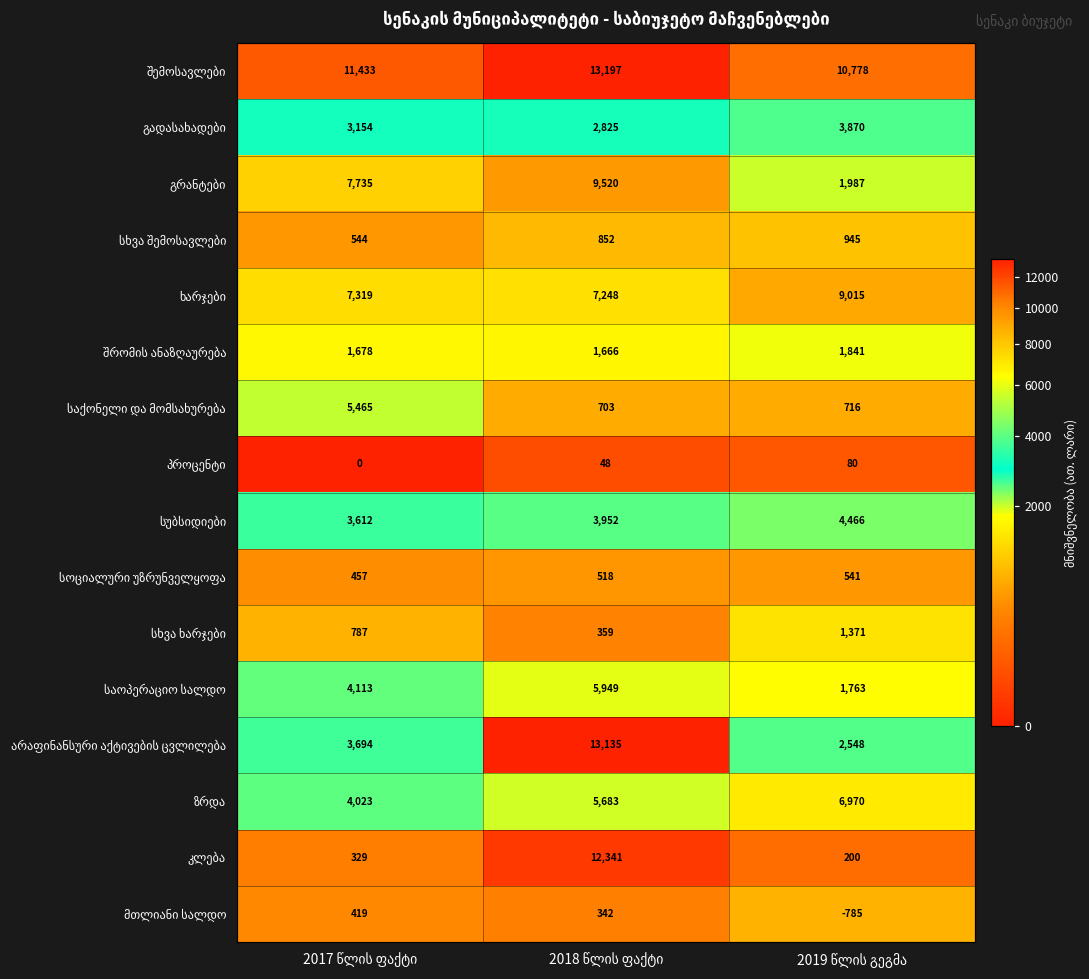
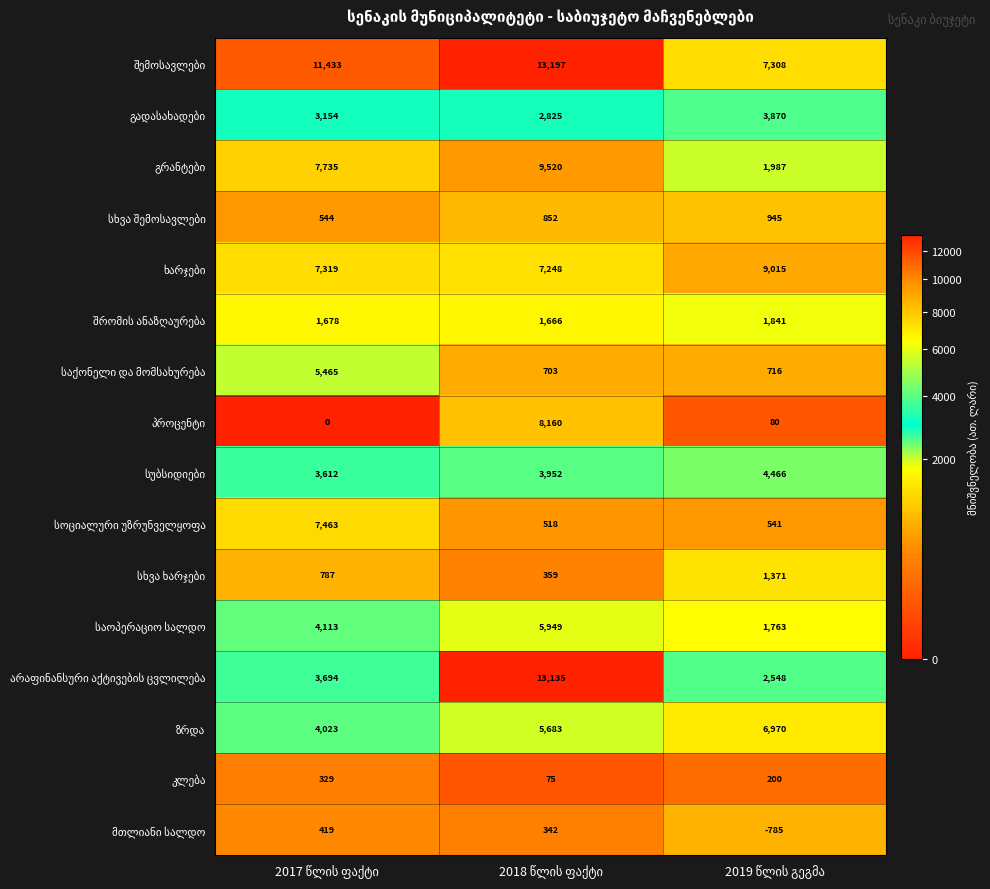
შემოსავლები, 2019 წლის გეგმა: 10,778 -> 7,308
პროცენტი, 2018 წლის ფაქტი: 48 -> 8,160
სოციალური უზრუნველყოფა, 2017 წლის ფაქტი: 457 -> 7,463
კლება, 2018 წლის ფაქტი: 12,341 -> 75
